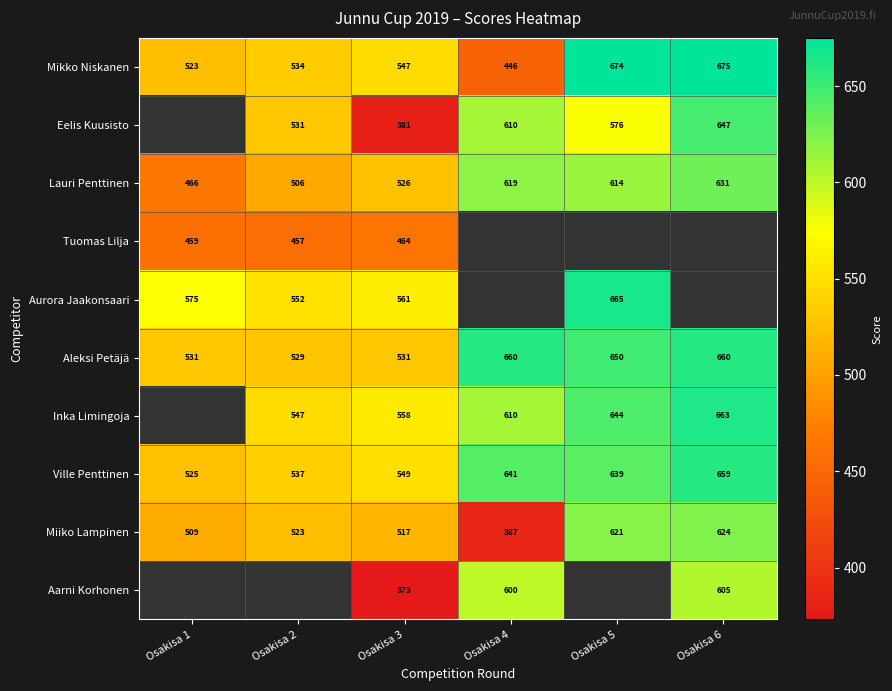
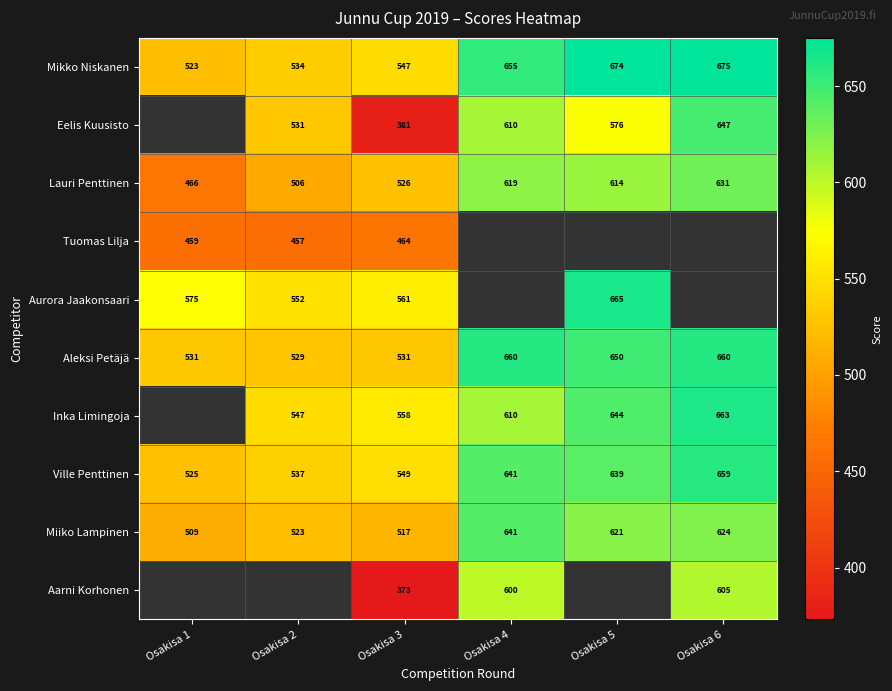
Mikko Niskanen, Osakisa 4: 446 -> 655
Miiko Lampinen, Osakisa 4: 387 -> 641
